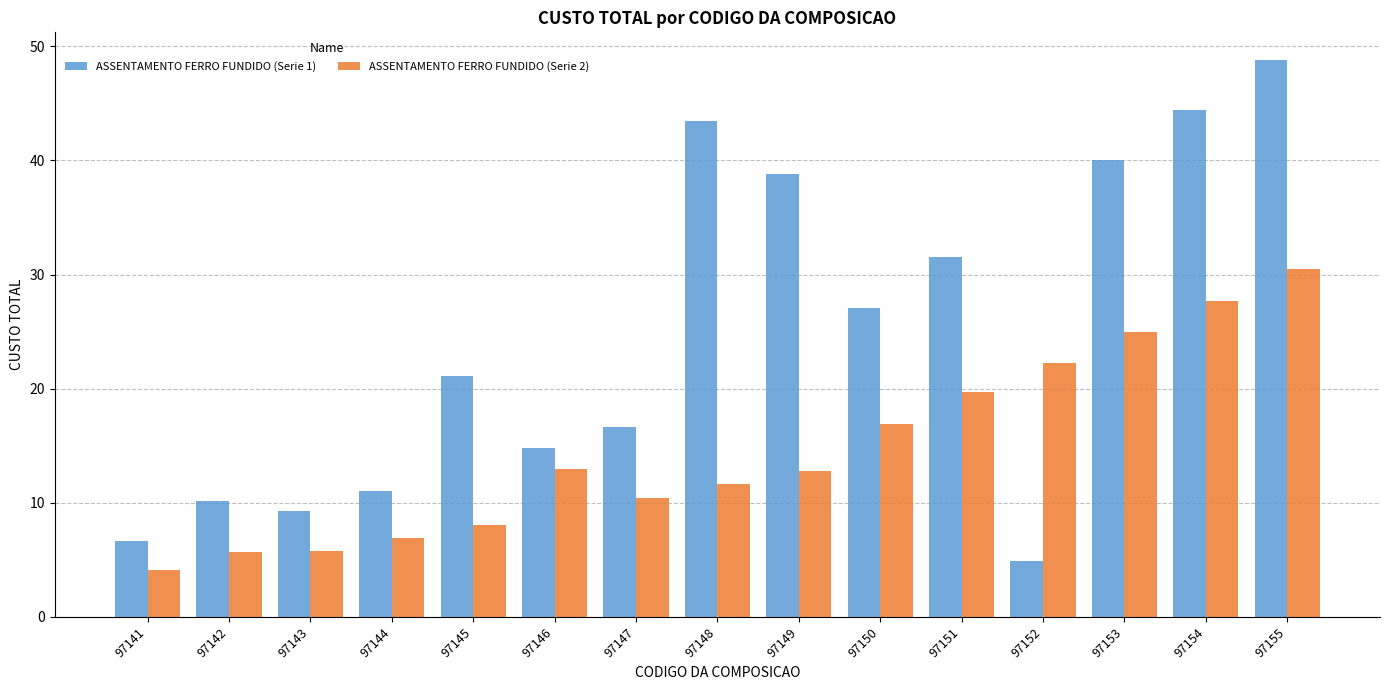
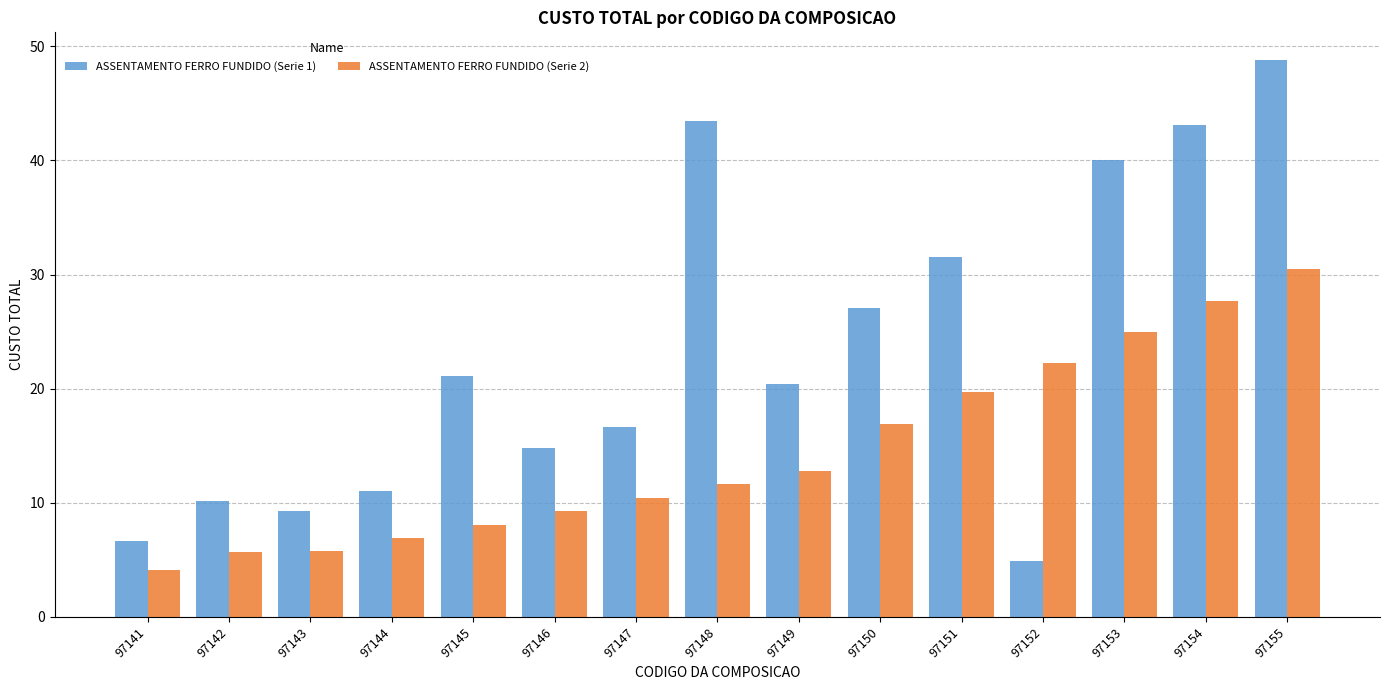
ASSENTAMENTO FERRO FUNDIDO (Serie 2), 97146: 13.0 -> 9.3
ASSENTAMENTO FERRO FUNDIDO (Serie 1), 97149: 38.9 -> 20.4
ASSENTAMENTO FERRO FUNDIDO (Serie 1), 97154: 44.4 -> 43.1
